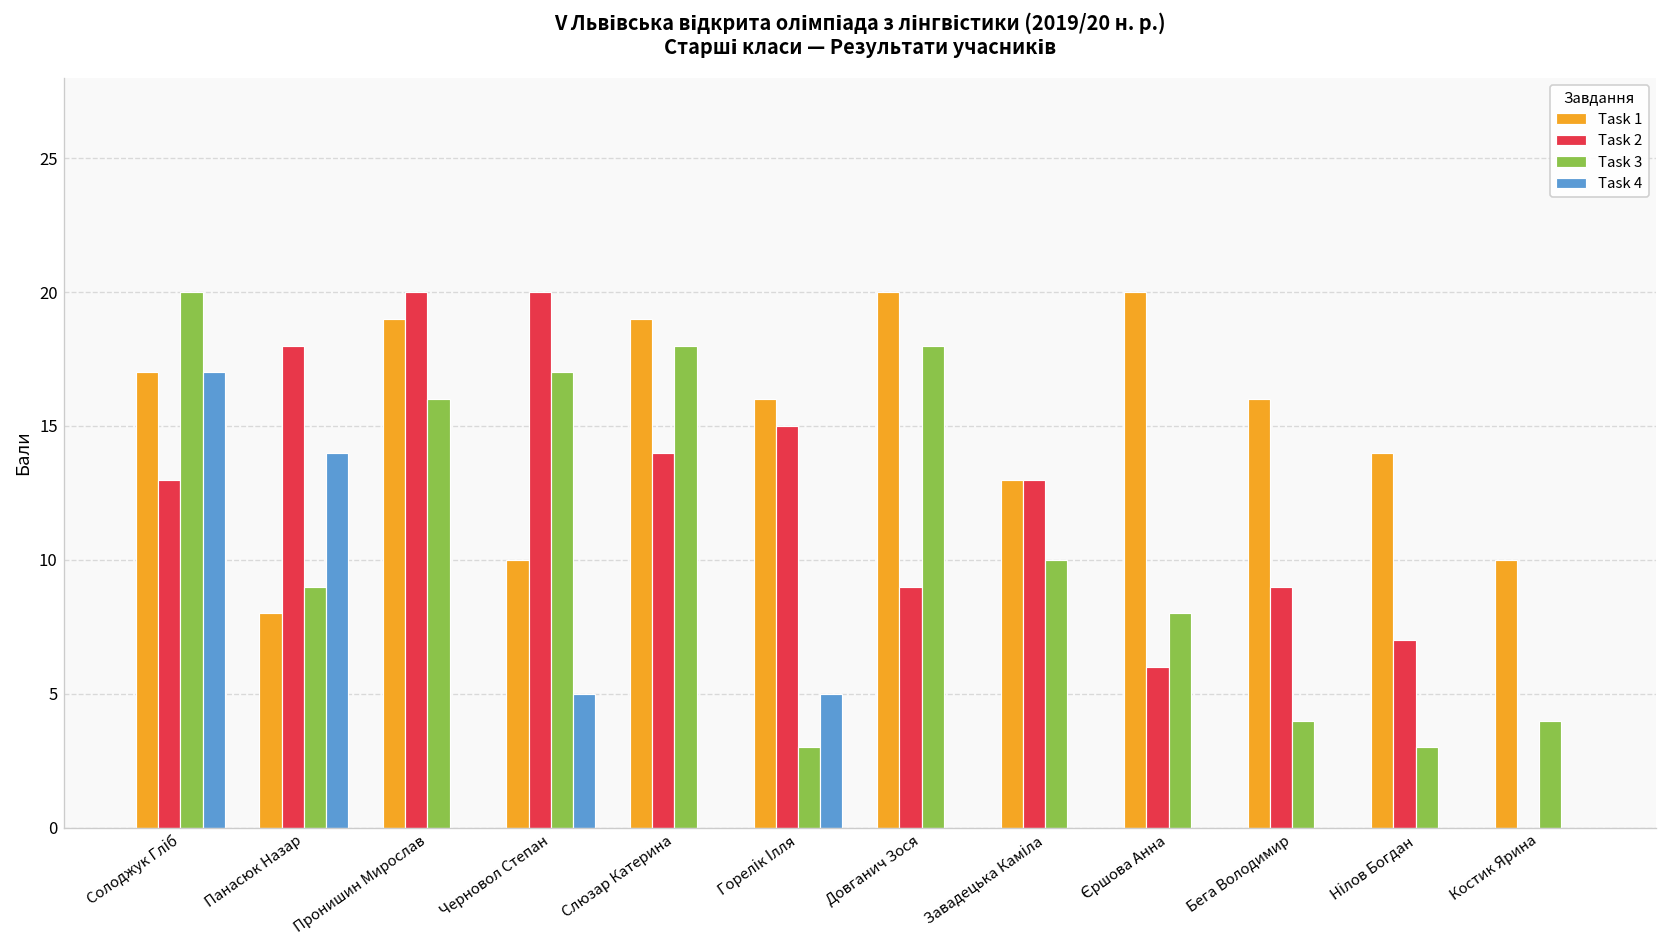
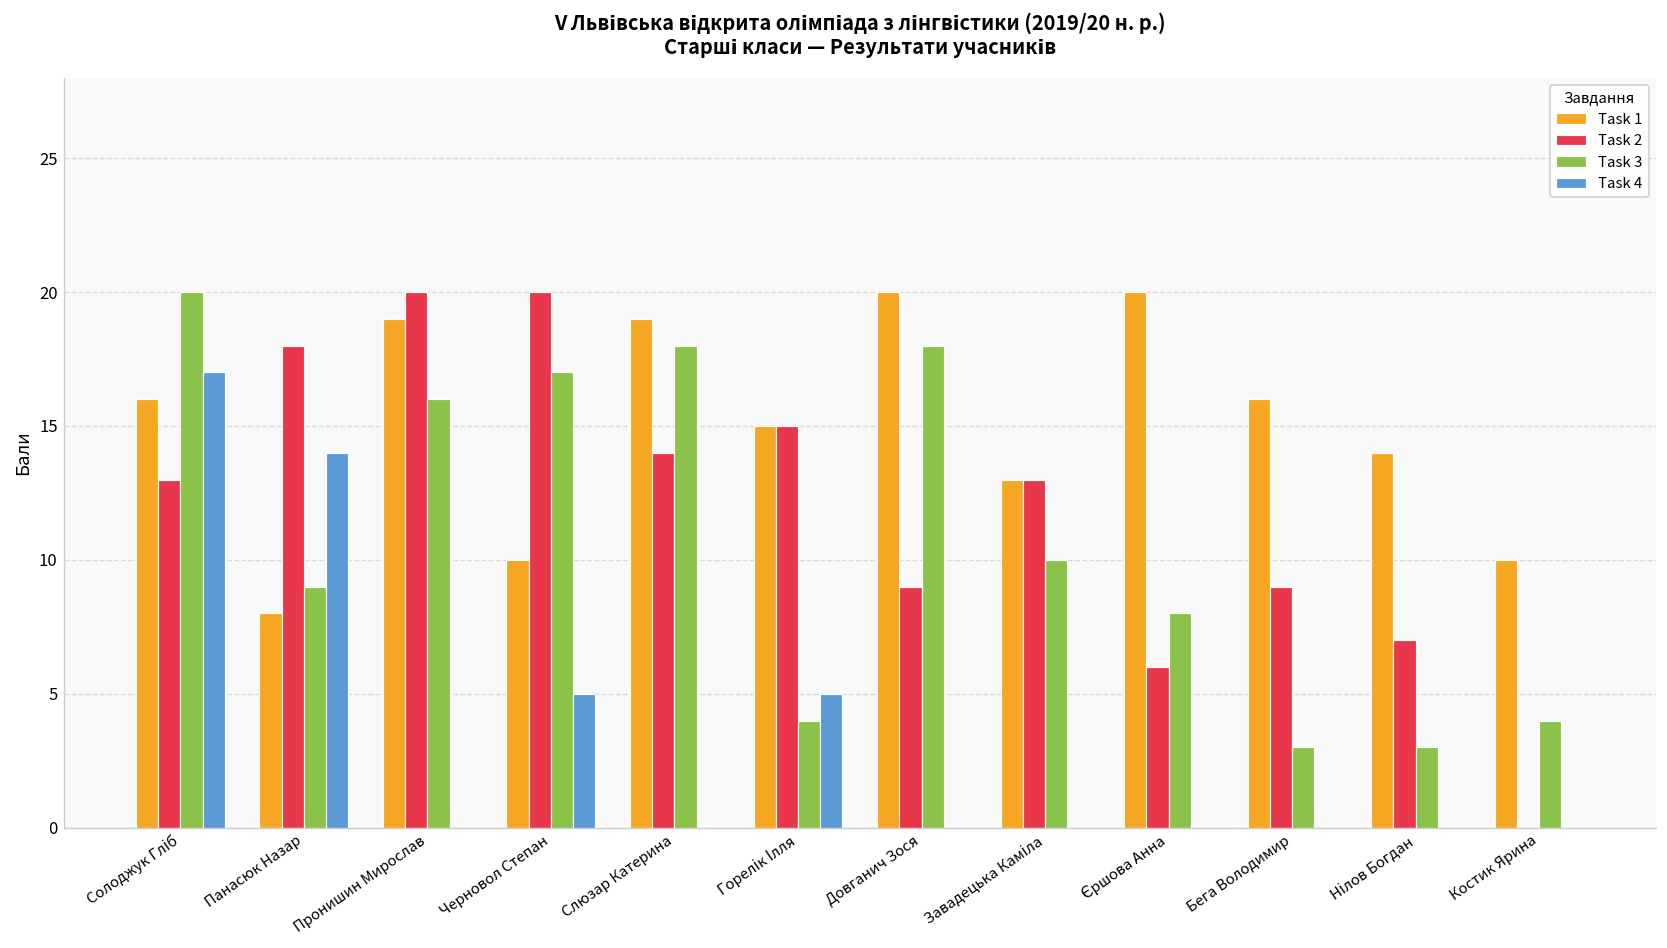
Task 1, Солоджук Гліб: 17 -> 16
Task 1, Горелік Ілля: 16 -> 15
Task 3, Горелік Ілля: 3 -> 4
Task 3, Бега Володимир: 4 -> 3
